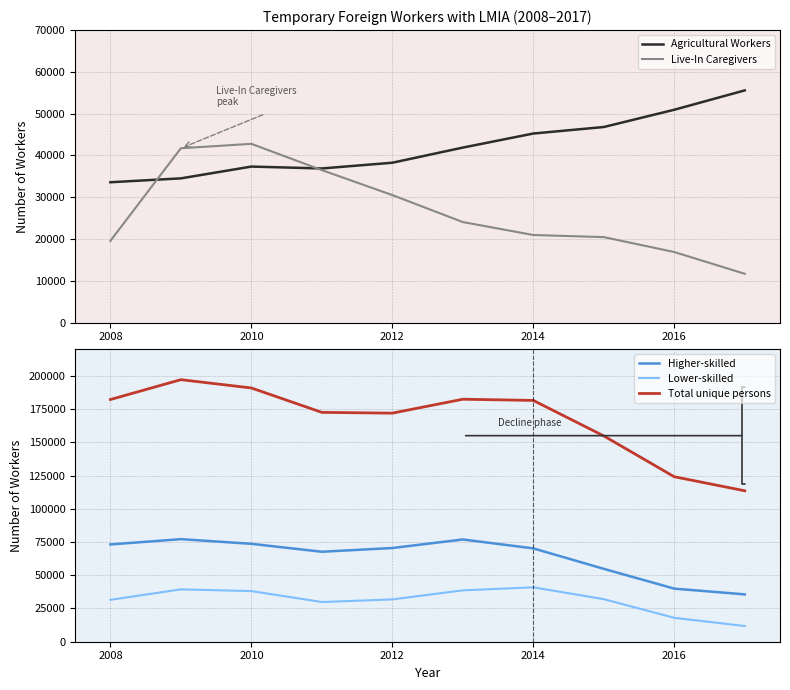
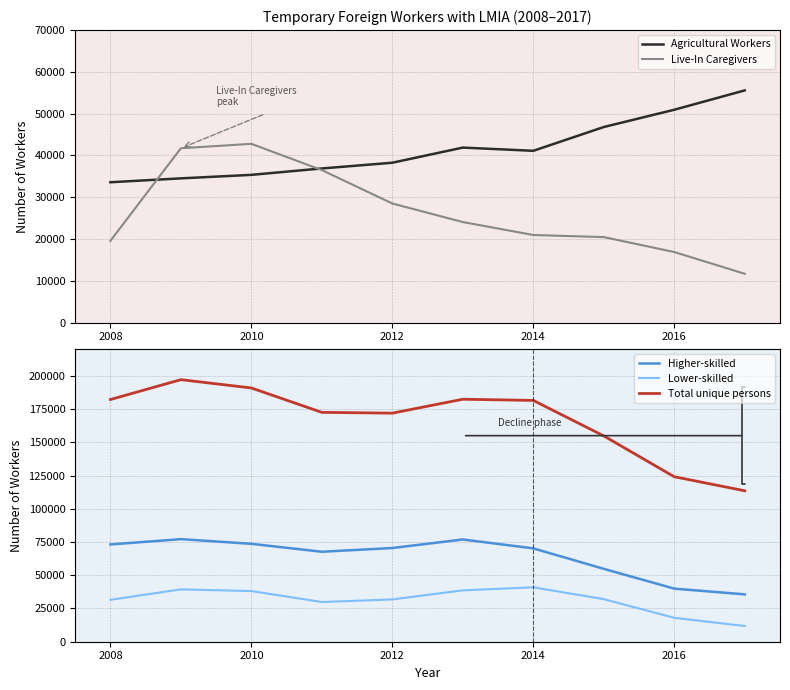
Temporary Foreign Workers with LMIA (2008–2017), Agricultural Workers, 2010: 37000 -> 35000
Temporary Foreign Workers with LMIA (2008–2017), Live-In Caregivers, 2012: 31000 -> 28000
Temporary Foreign Workers with LMIA (2008–2017), Agricultural Workers, 2014: 45000 -> 41000
